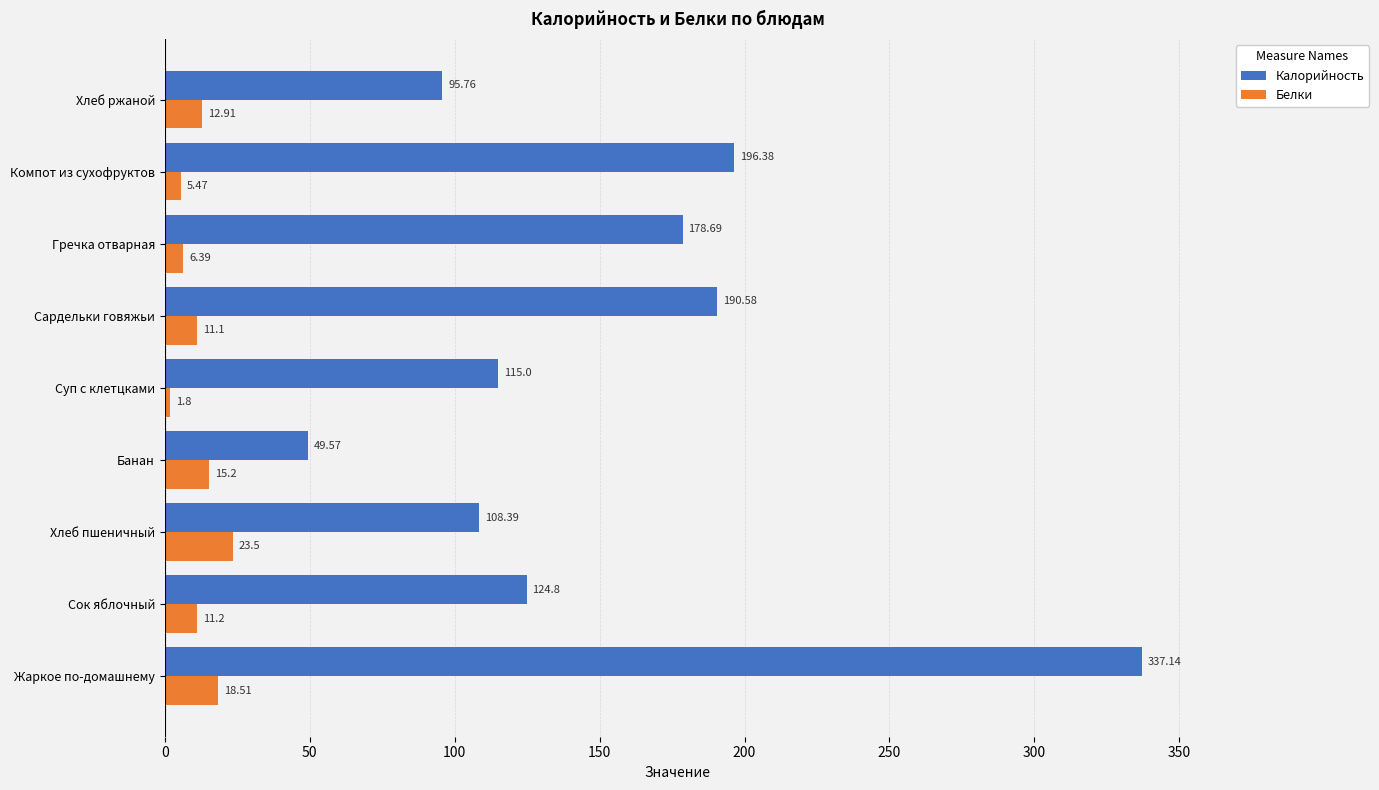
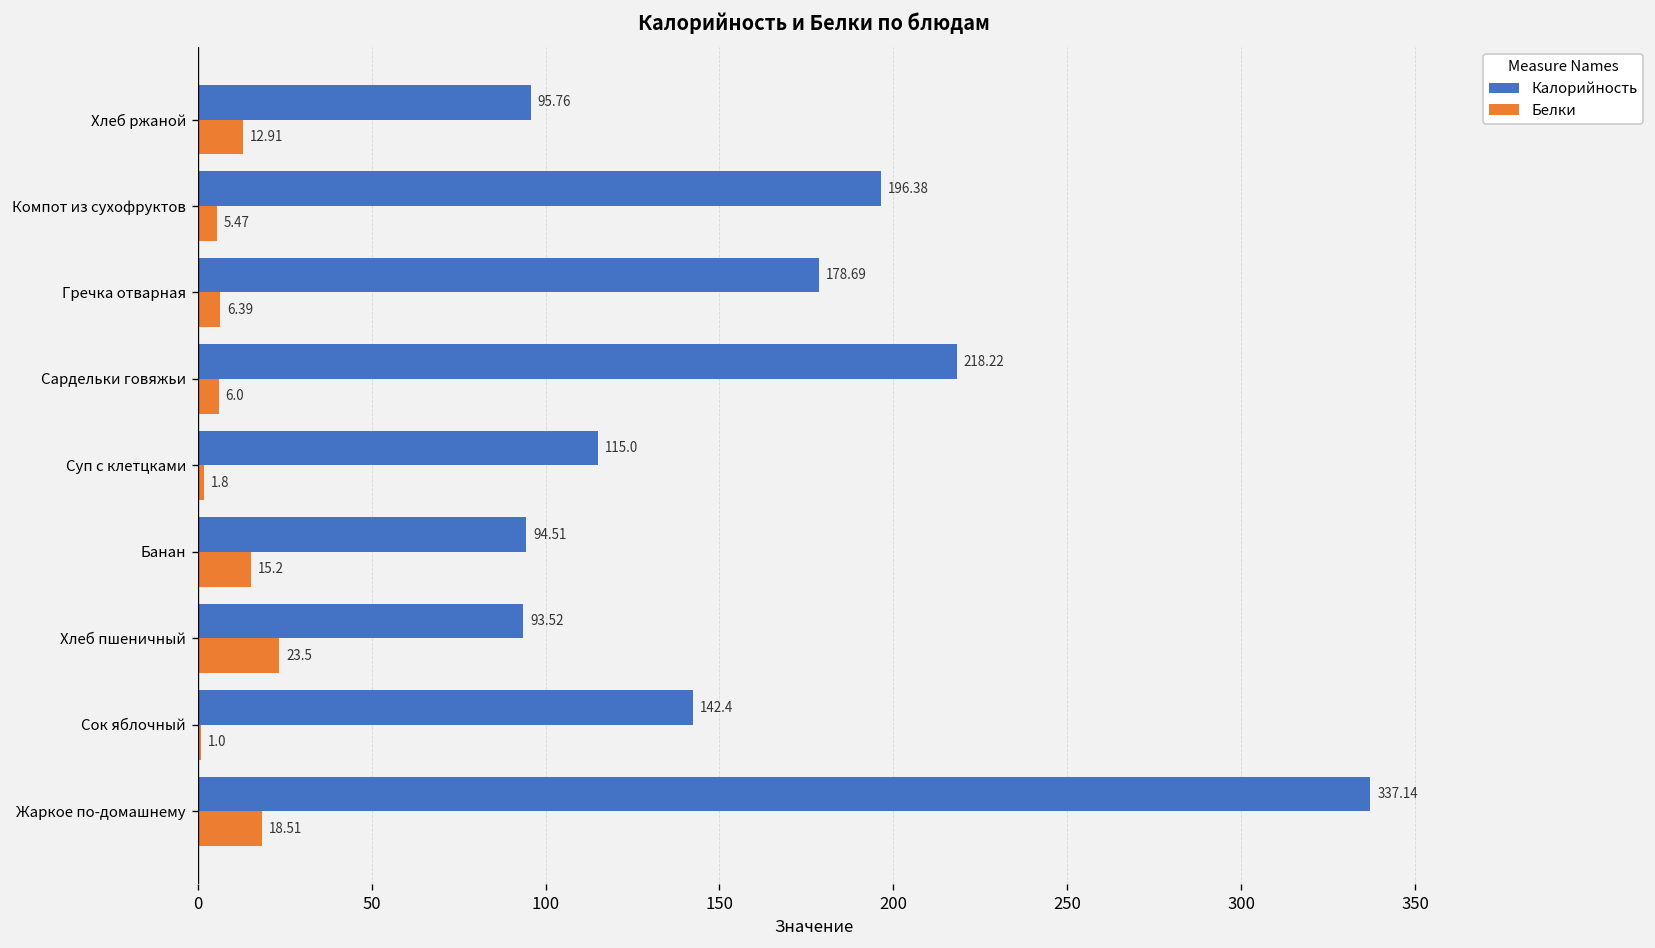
Калорийность, Сардельки говяжьи: 190.58 -> 218.22
Белки, Сардельки говяжьи: 11.1 -> 6.0
Калорийность, Банан: 49.57 -> 94.51
Калорийность, Хлеб пшеничный: 108.39 -> 93.52
Калорийность, Сок яблочный: 124.8 -> 142.4
Белки, Сок яблочный: 11.2 -> 1.0
